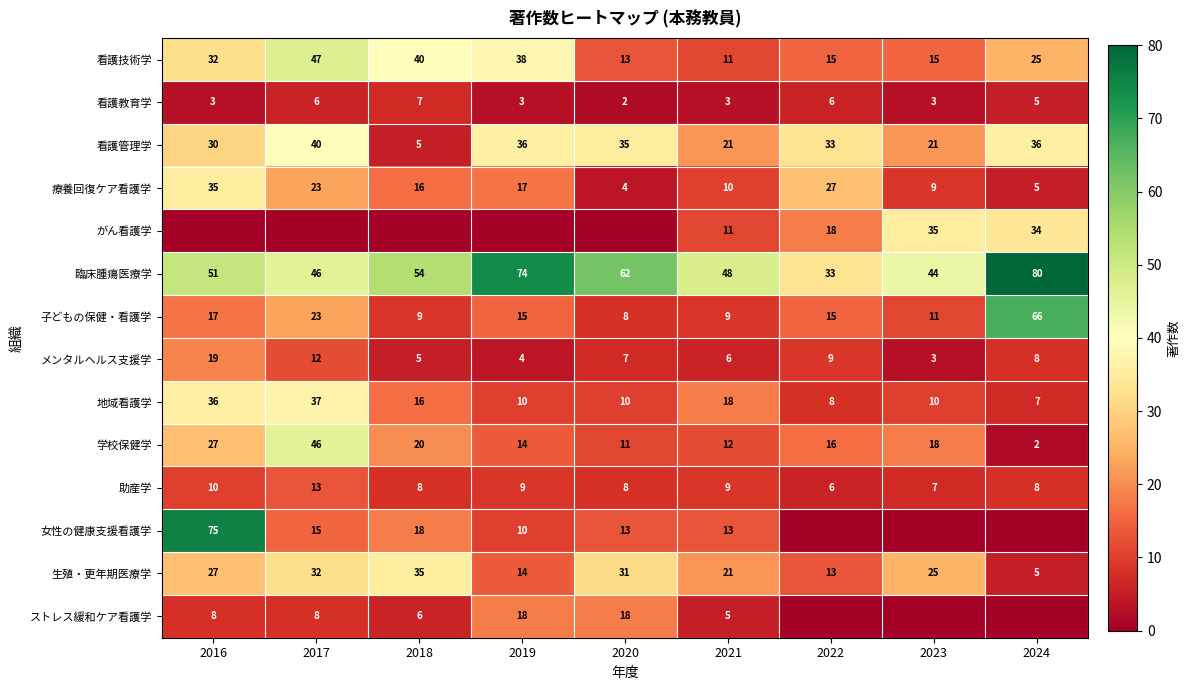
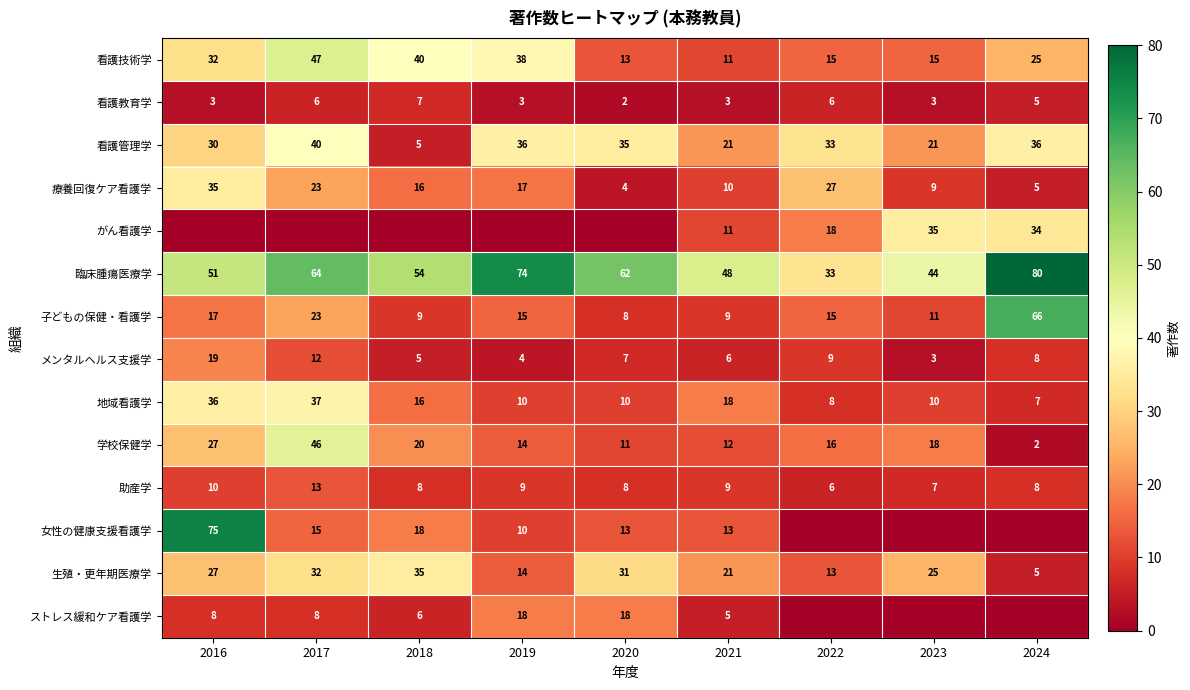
臨床腫瘍医療学, 2017: 46 -> 64
